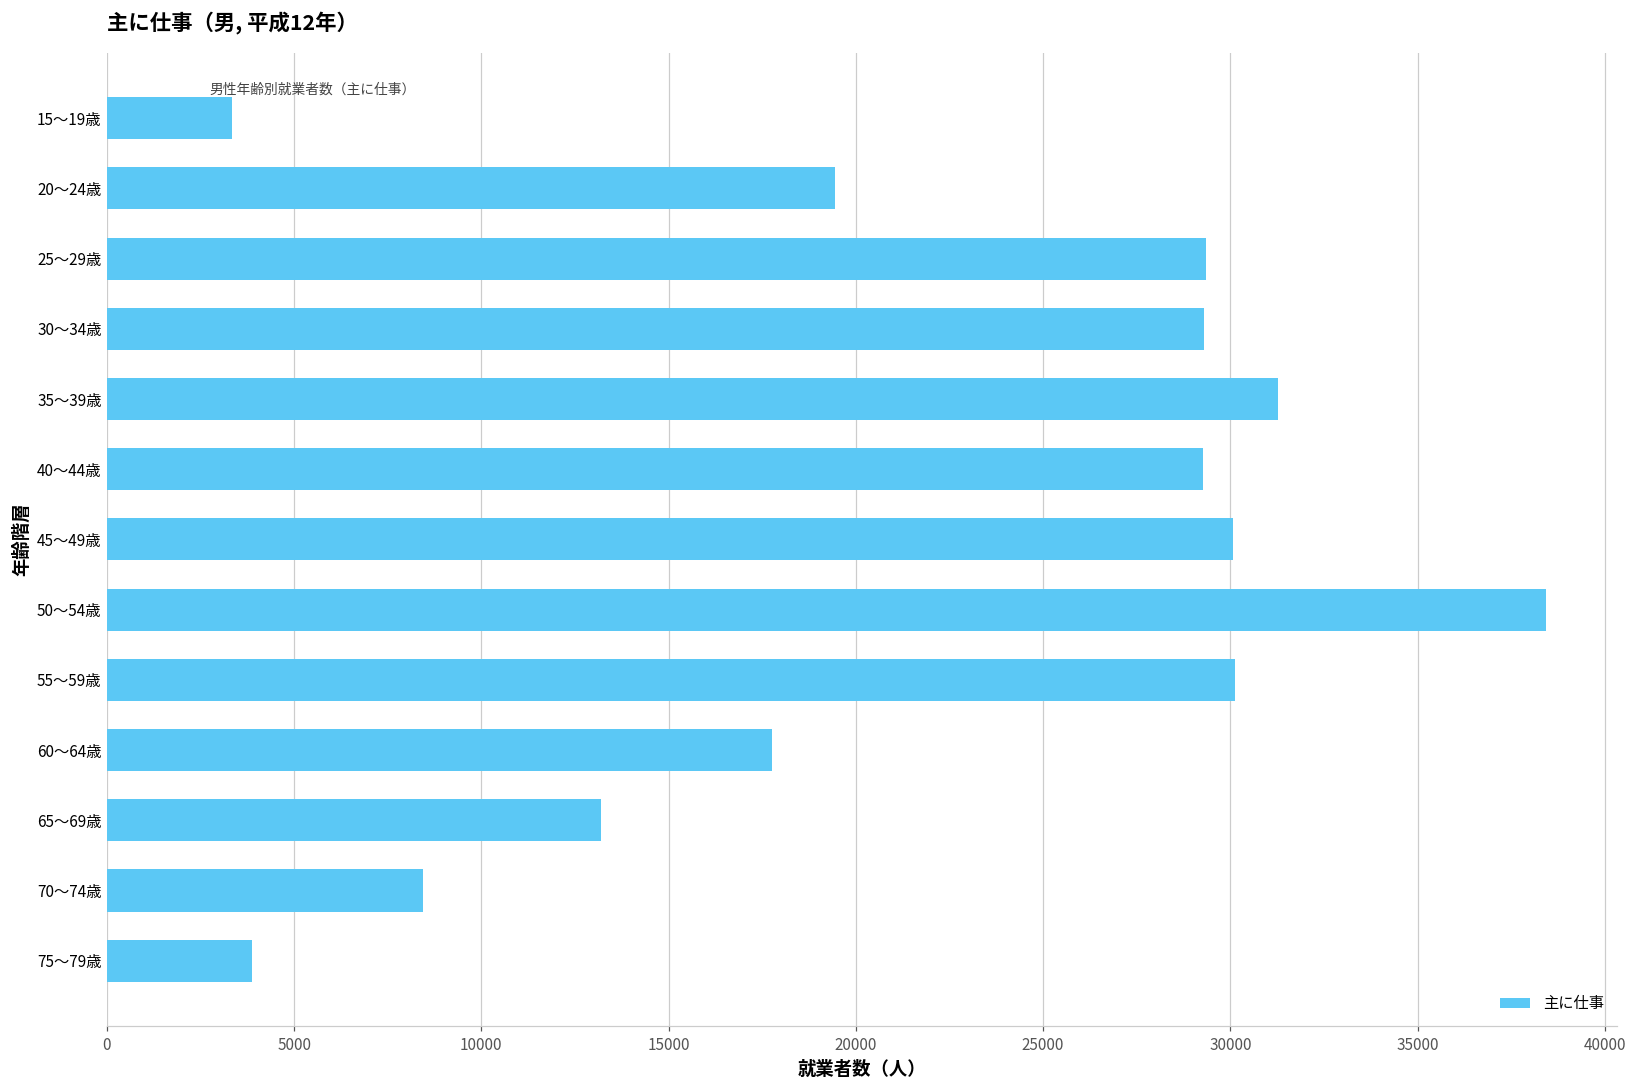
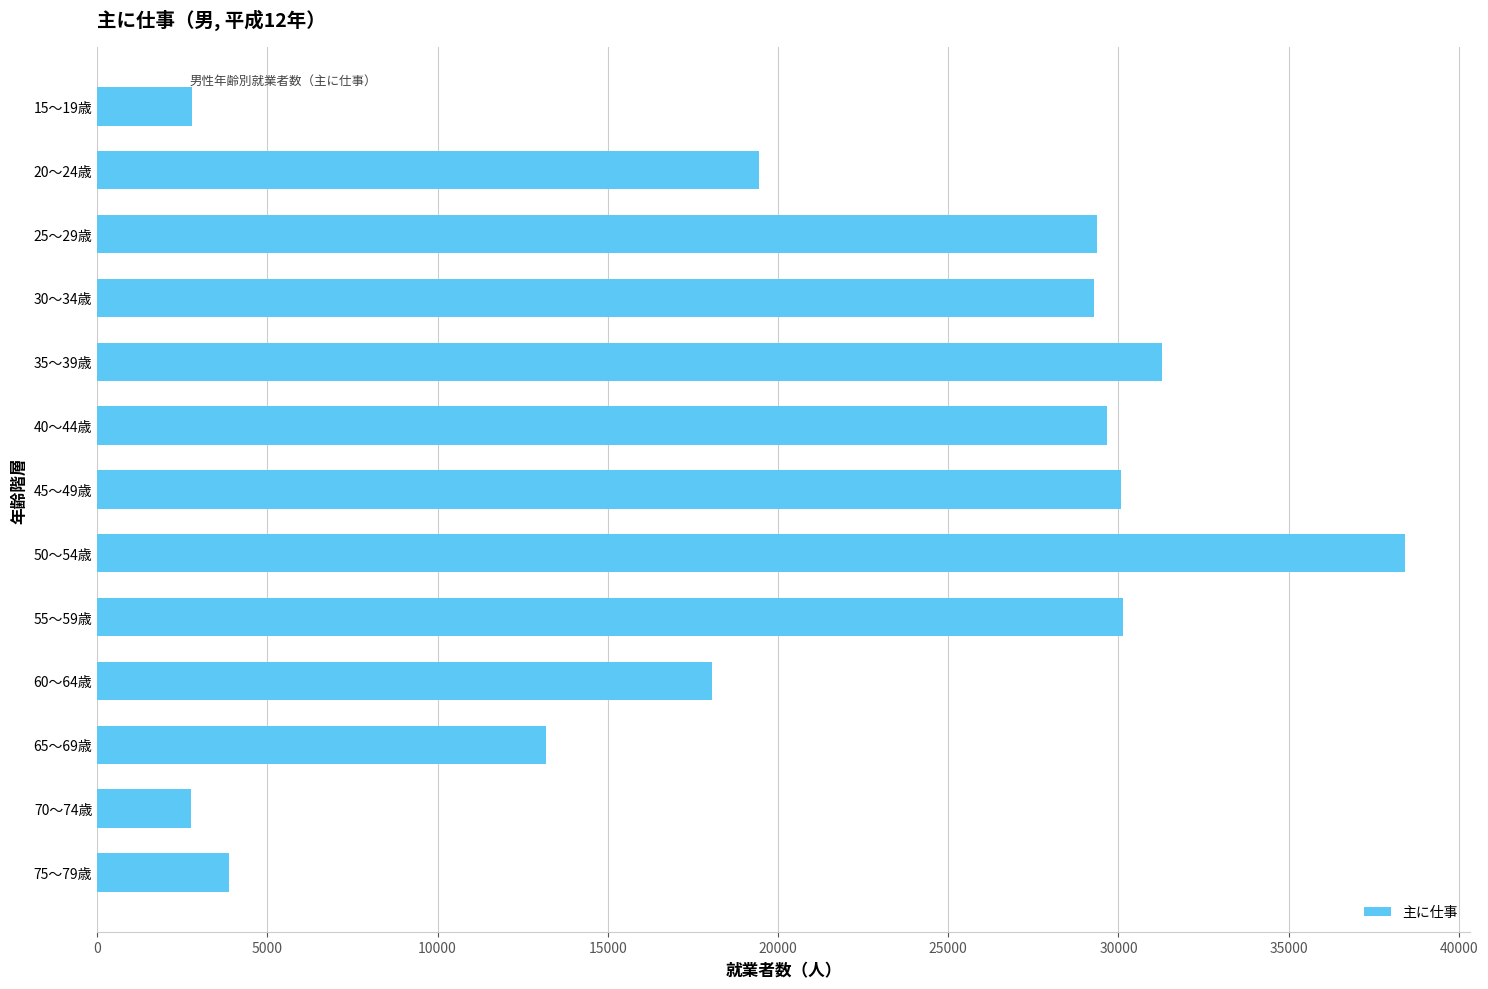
15～19歳: 3300 -> 2800
40～44歳: 29300 -> 29700
60～64歳: 17800 -> 18100
70～74歳: 8400 -> 2800
